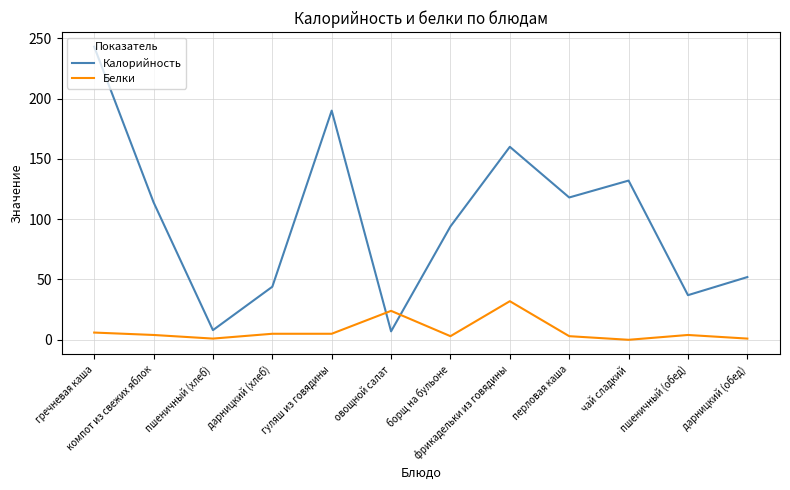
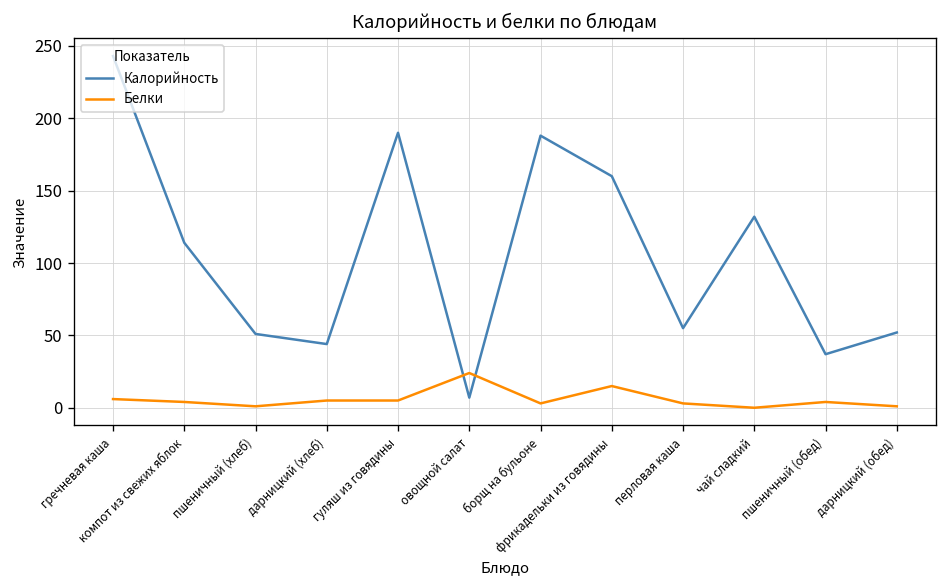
Калорийность, пшеничный (хлеб): 8 -> 51
Калорийность, борщ на бульоне: 94 -> 188
Белки, фрикадельки из говядины: 32 -> 15
Калорийность, перловая каша: 118 -> 55
